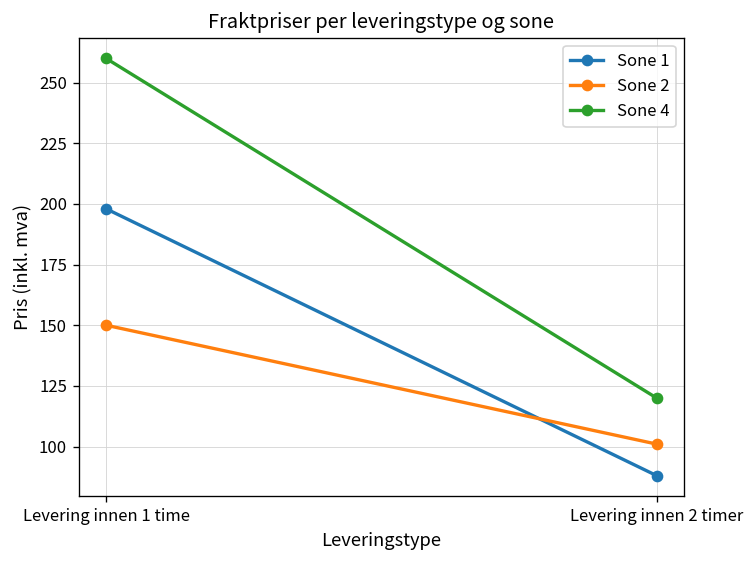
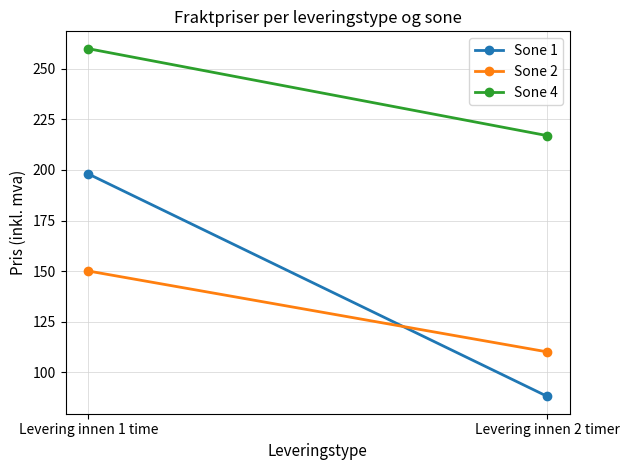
Sone 2, Levering innen 2 timer: 101 -> 110
Sone 4, Levering innen 2 timer: 120 -> 217
